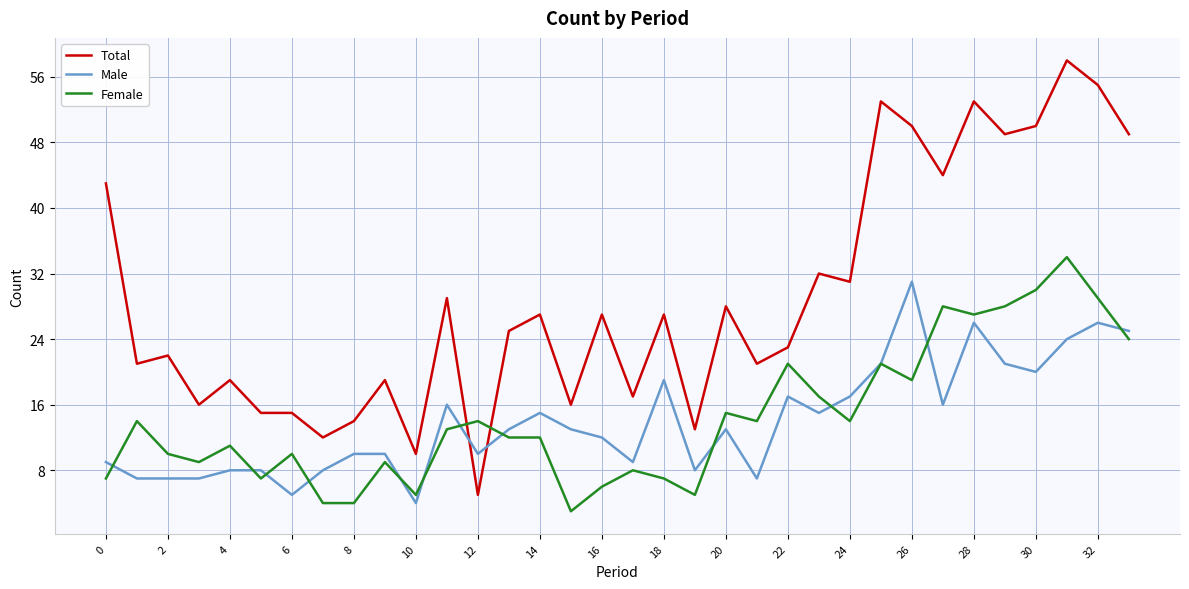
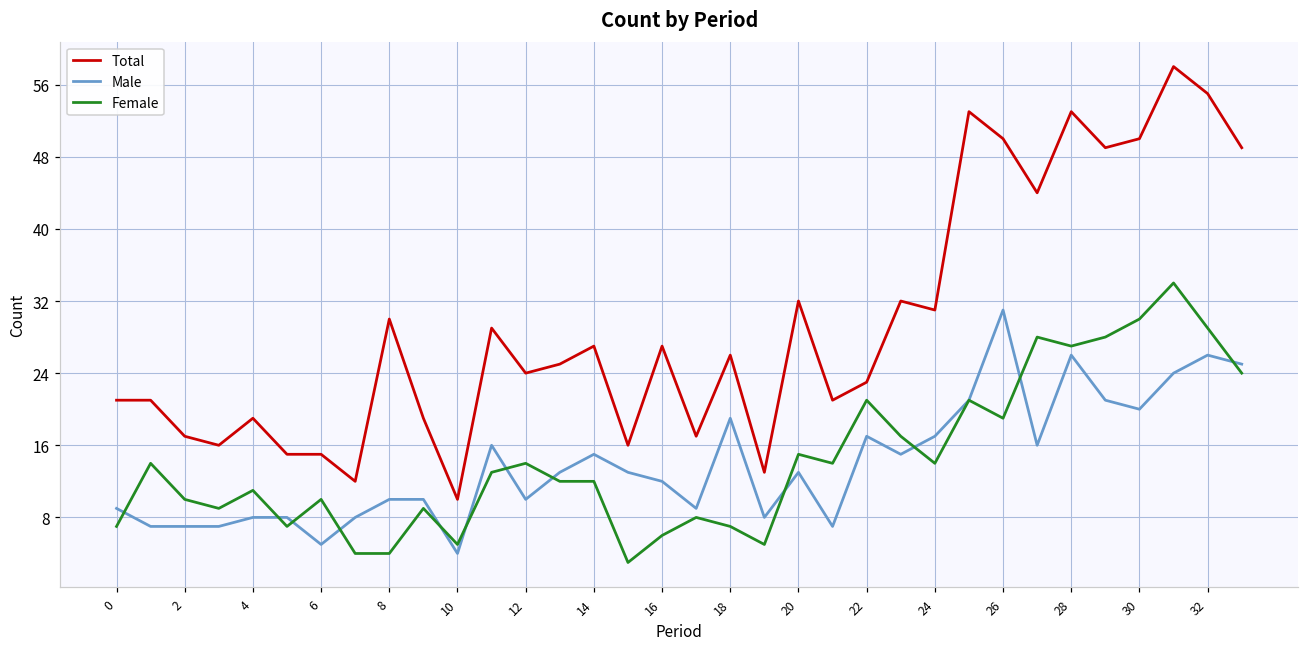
Total, 0: 43 -> 21
Total, 2: 22 -> 17
Total, 8: 14 -> 30
Total, 12: 5 -> 24
Total, 18: 27 -> 26
Total, 20: 28 -> 32
